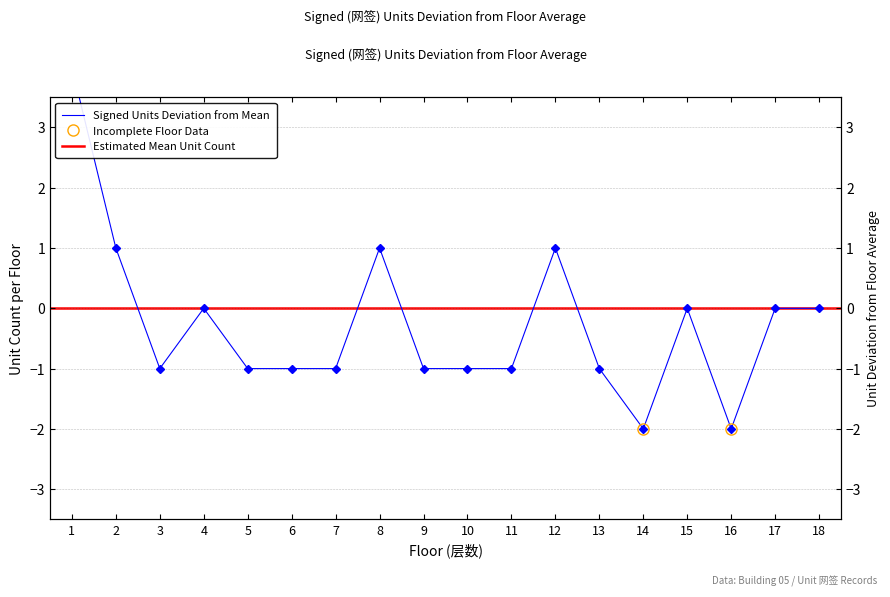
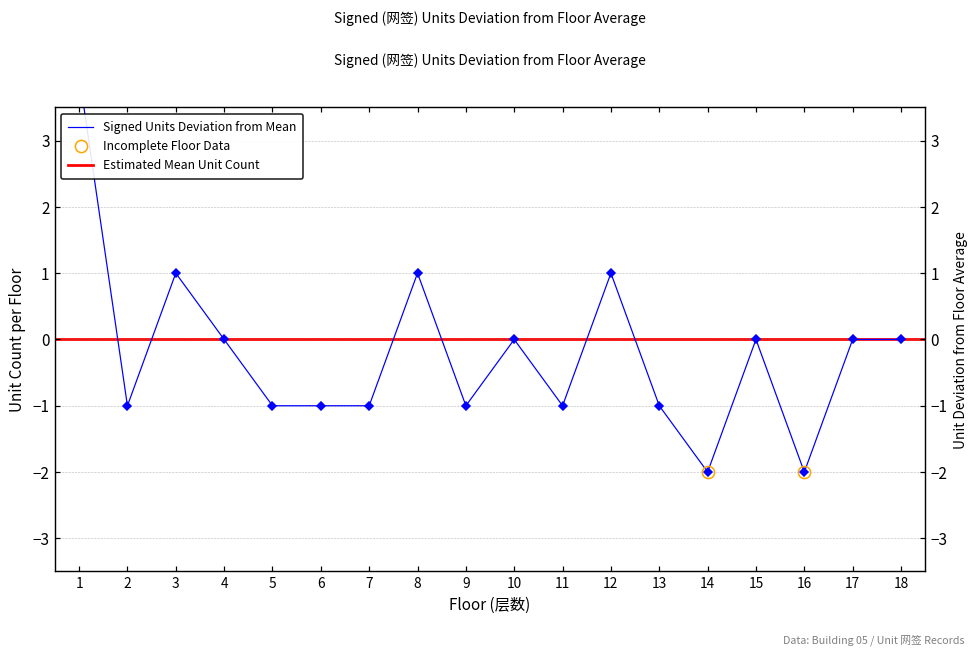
Signed Units Deviation from Mean, 2: 1.0 -> -1.0
Signed Units Deviation from Mean, 3: -1.0 -> 1.0
Signed Units Deviation from Mean, 10: -1.0 -> 0.0
